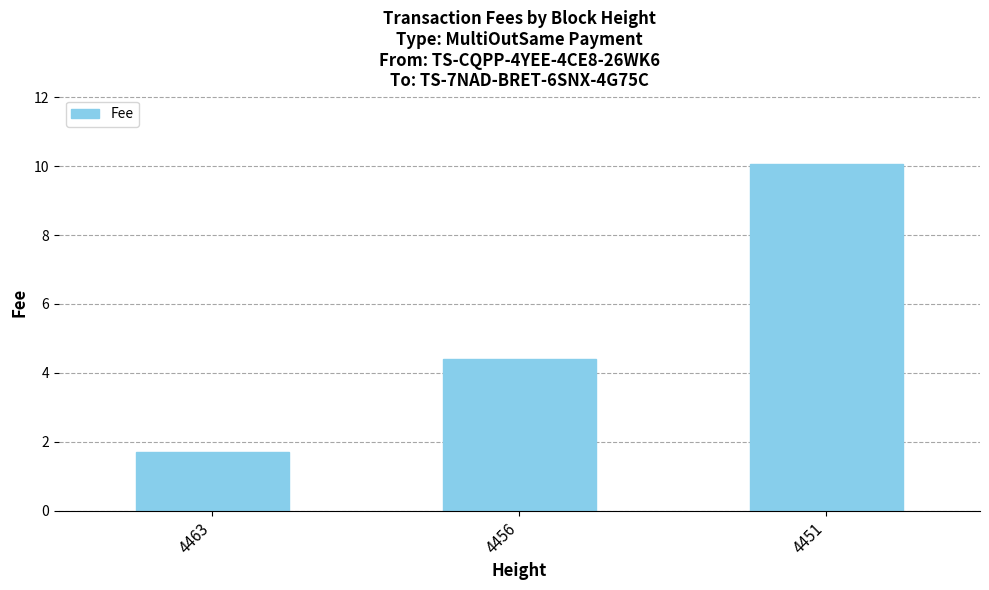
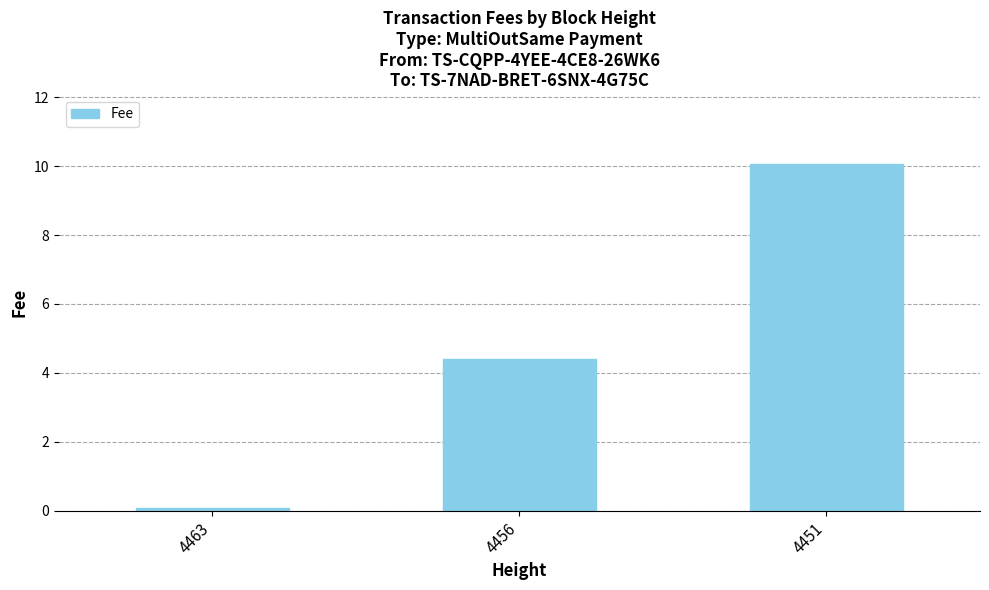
4463: 1.7 -> 0.1
